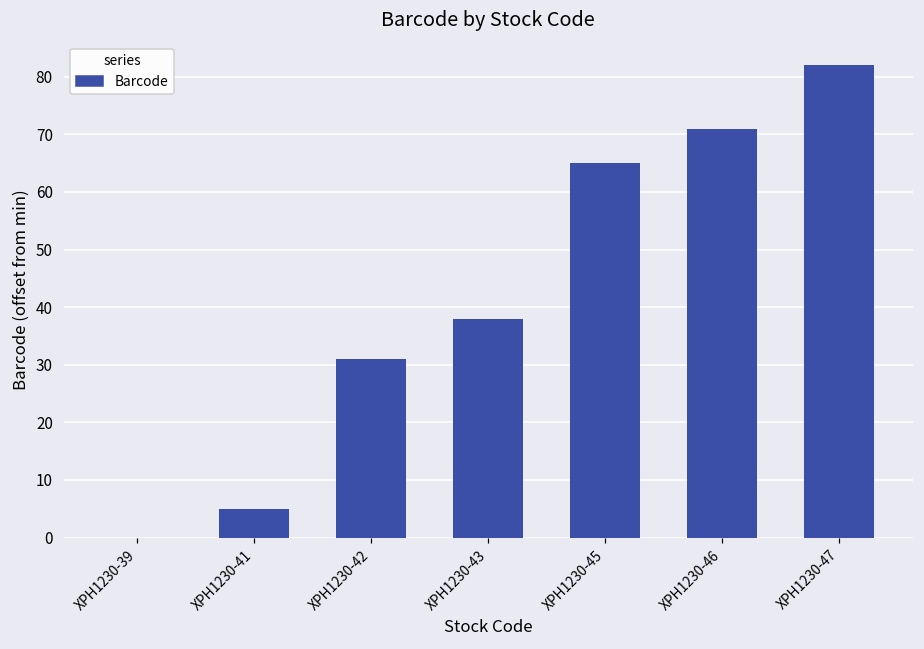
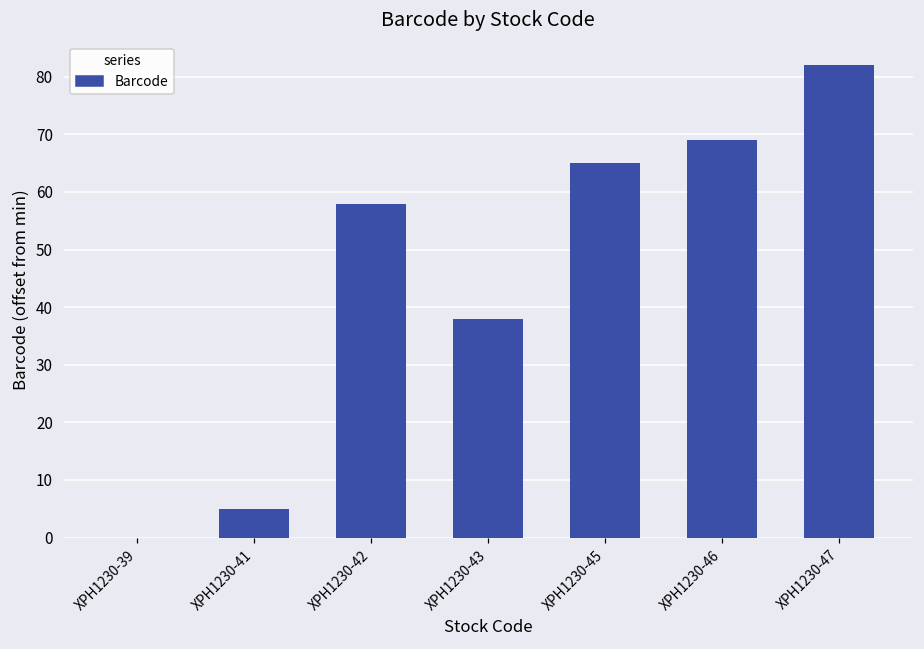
XPH1230-42: 31 -> 58
XPH1230-46: 71 -> 69
